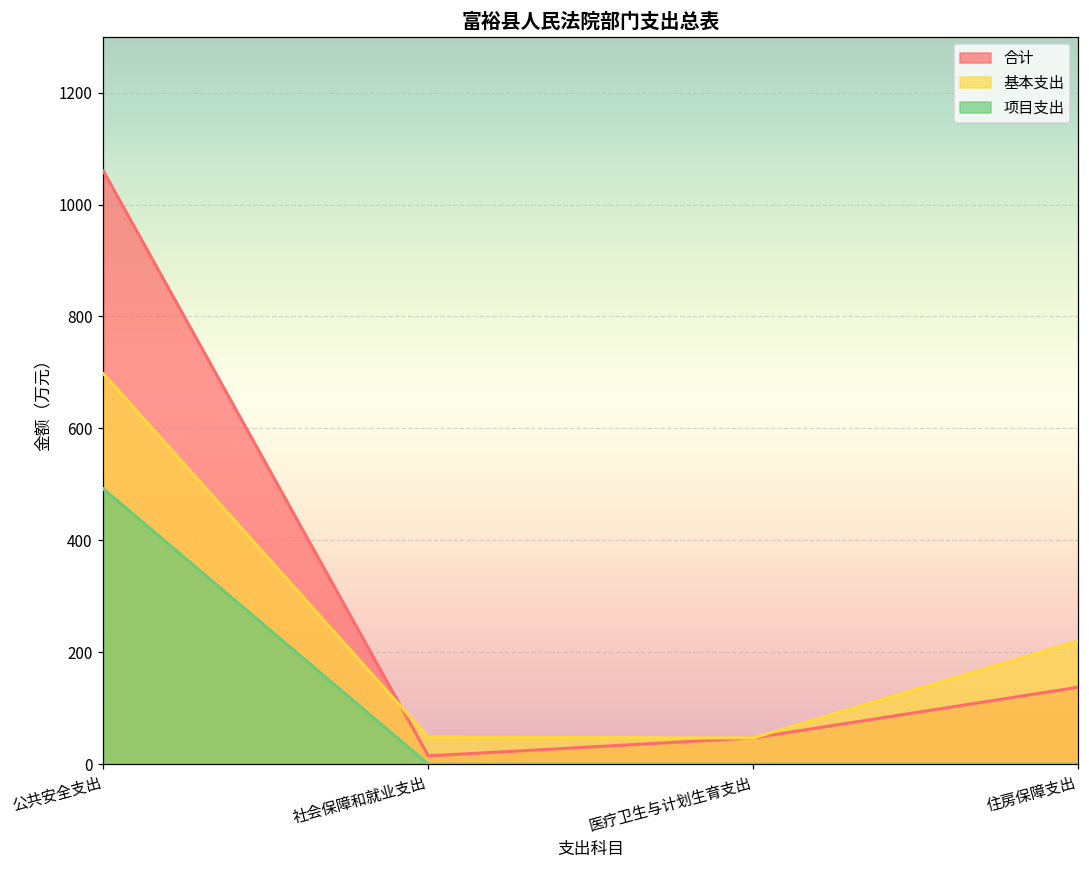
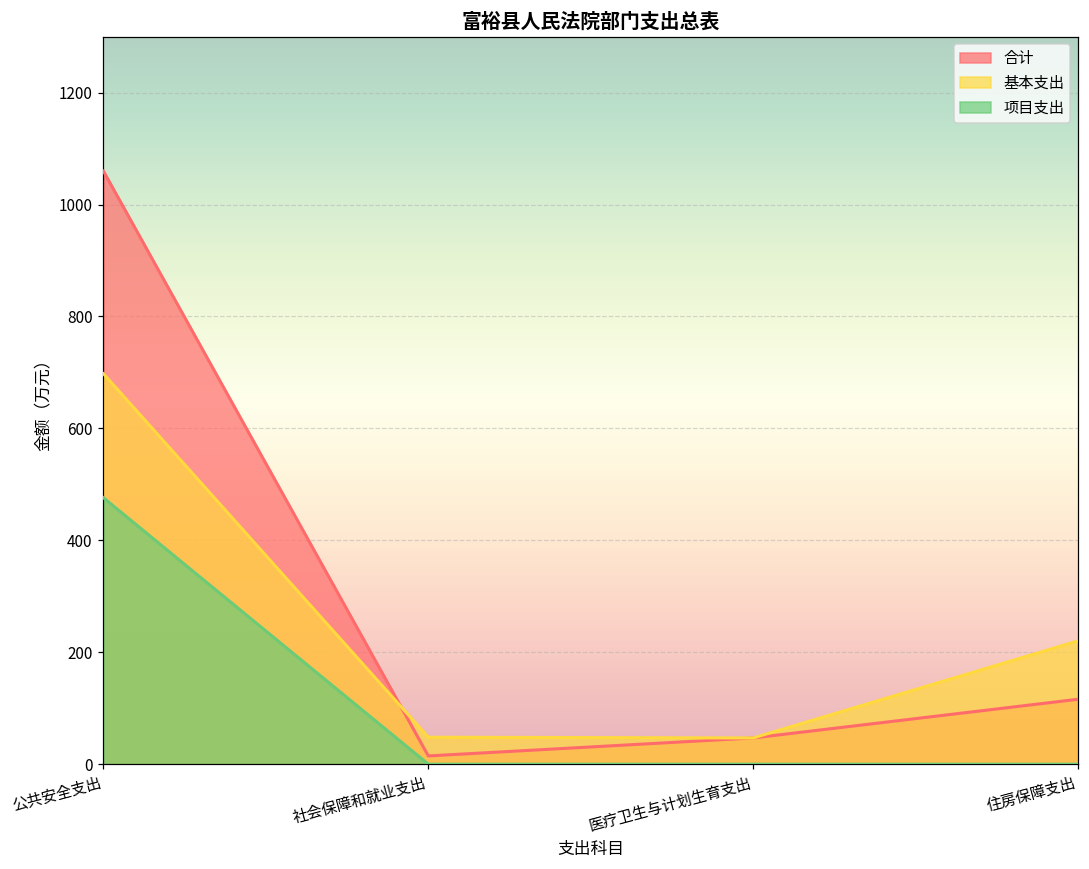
项目支出, 公共安全支出: 490 -> 480
合计, 住房保障支出: 140 -> 120
